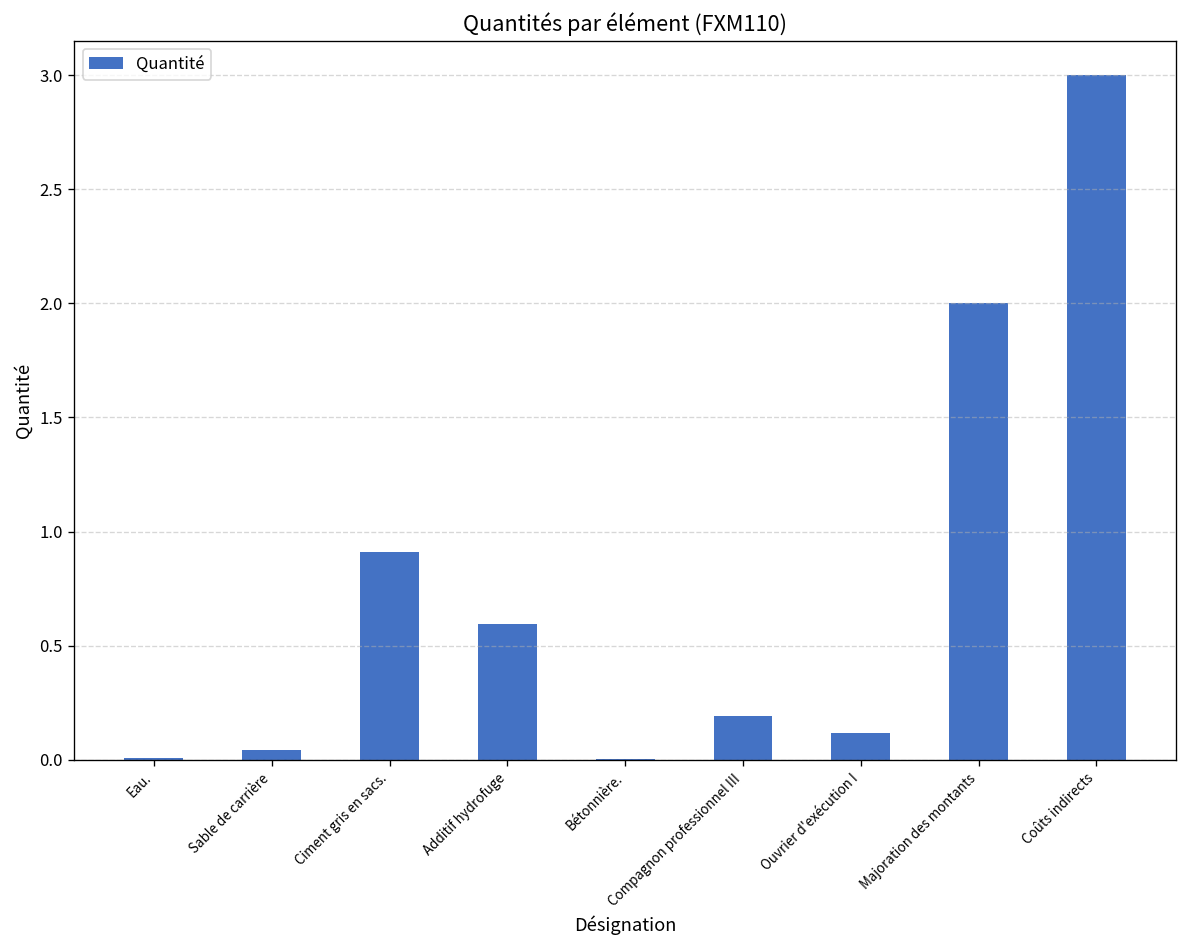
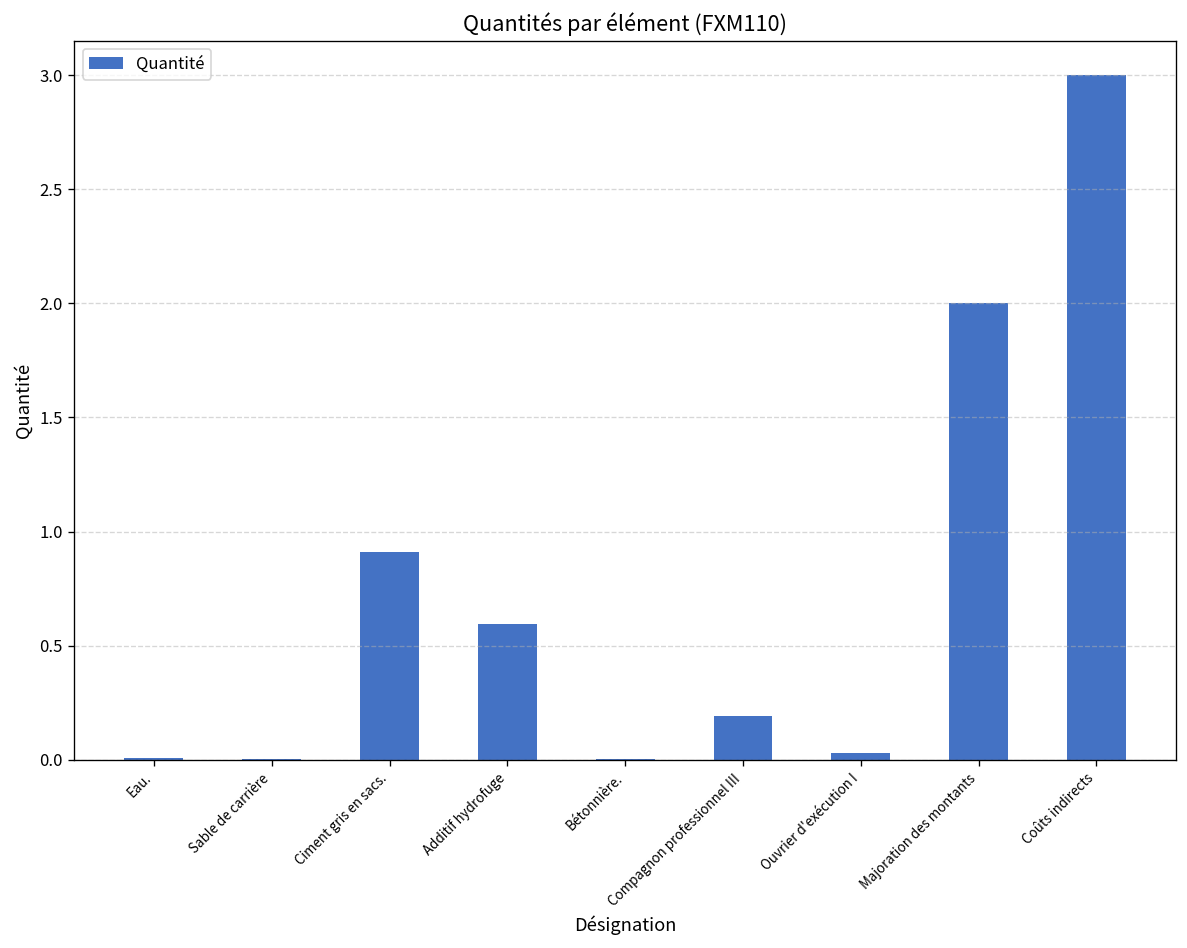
Sable de carrière: 0.04 -> 0.00
Ouvrier d'exécution I: 0.12 -> 0.03
